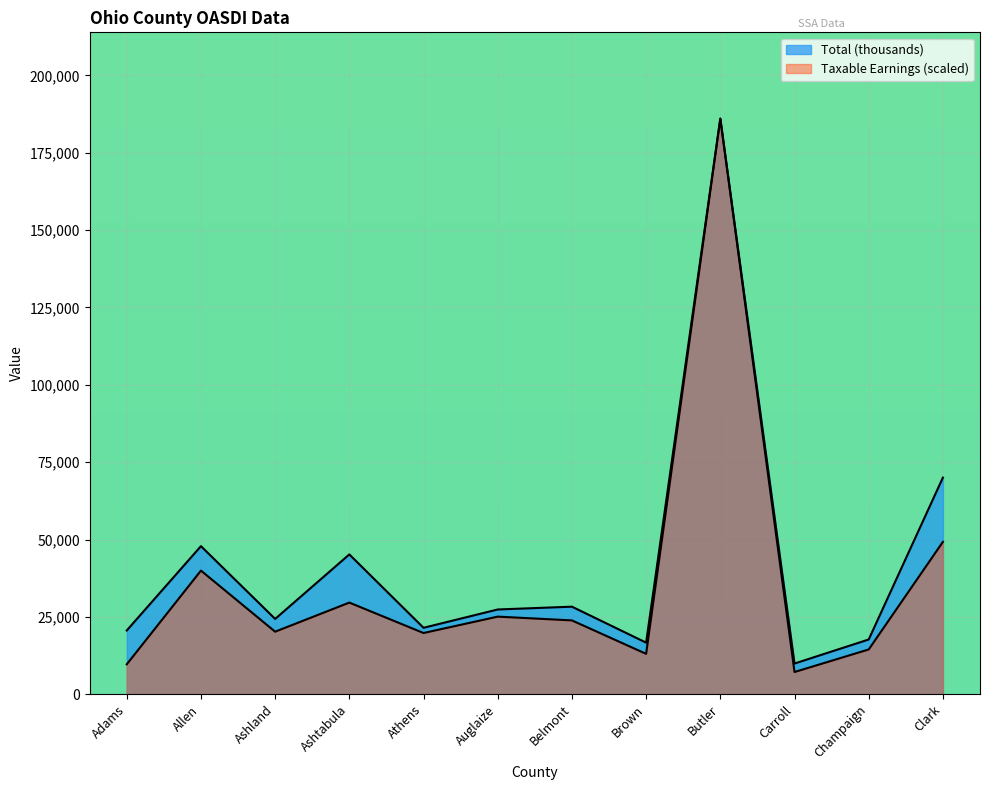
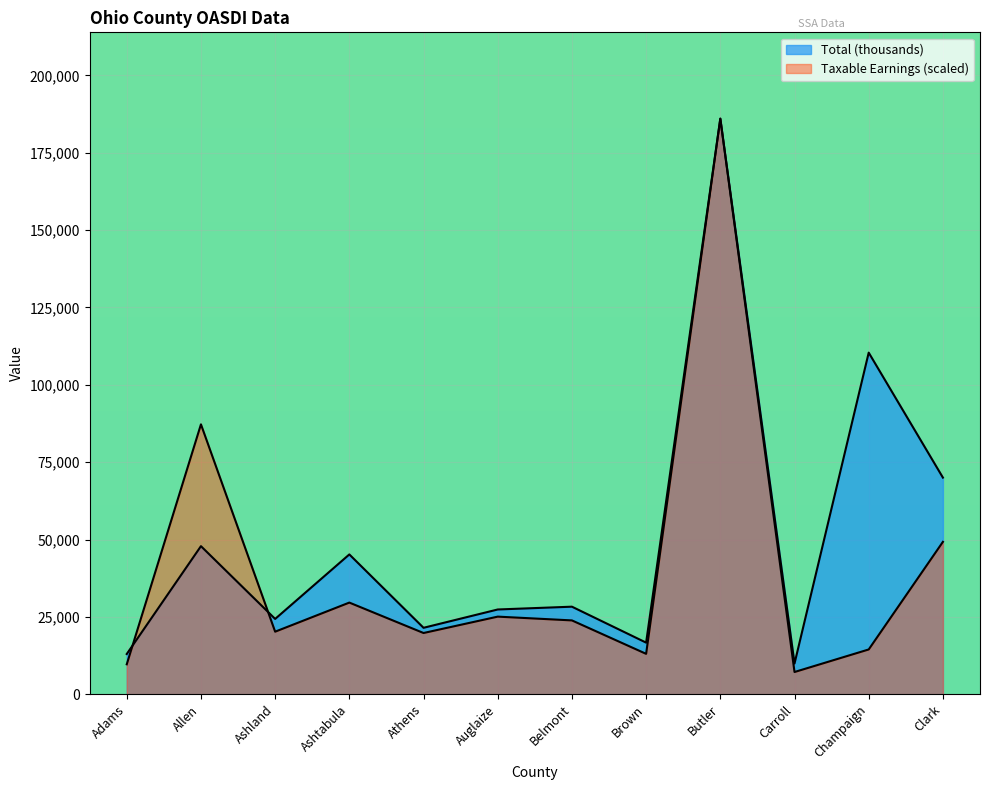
Total (thousands), Adams: 21,000 -> 13,000
Taxable Earnings (scaled), Allen: 40,000 -> 87,000
Total (thousands), Champaign: 18,000 -> 110,000
